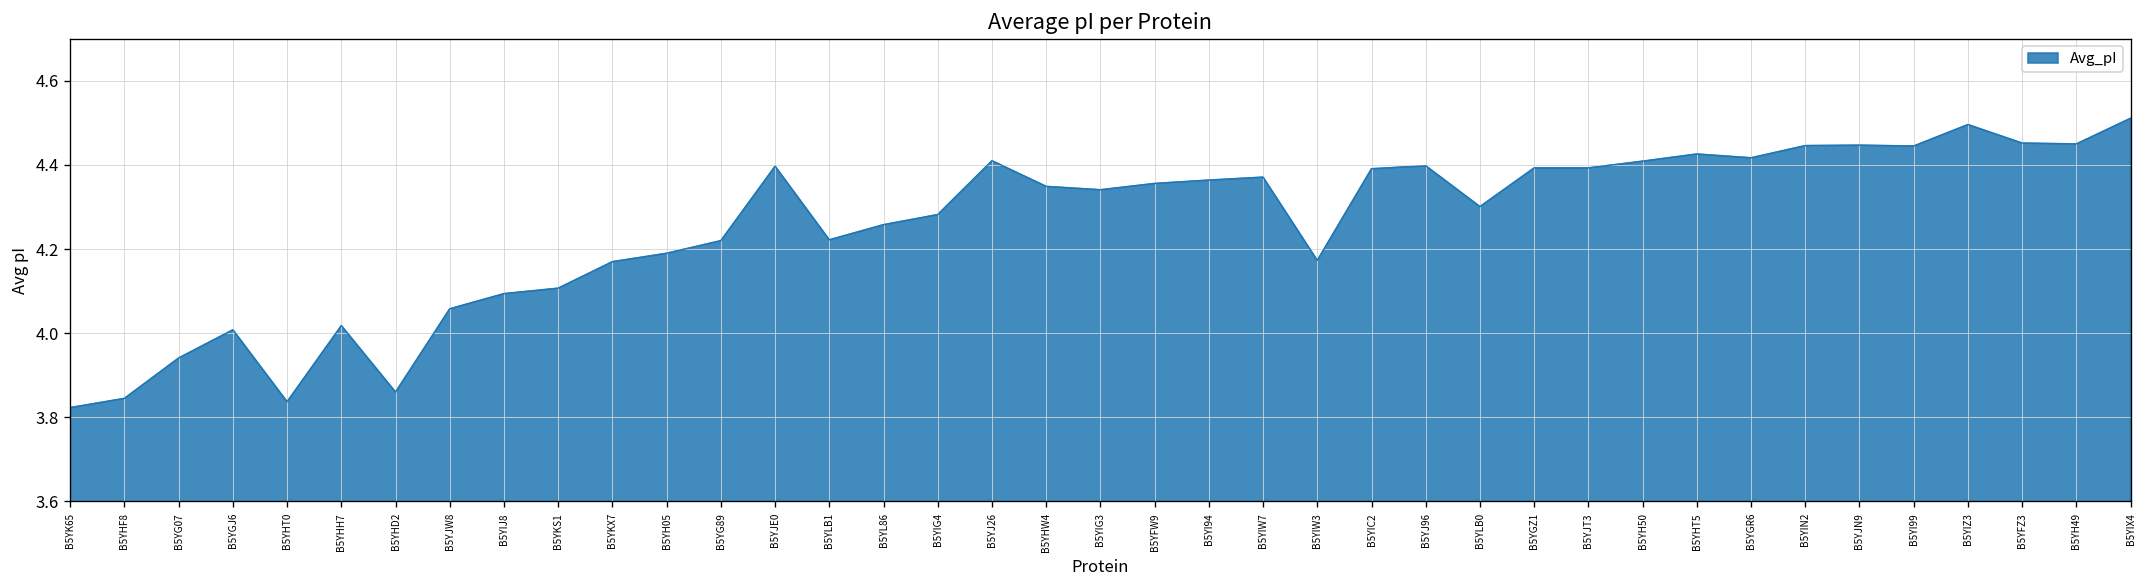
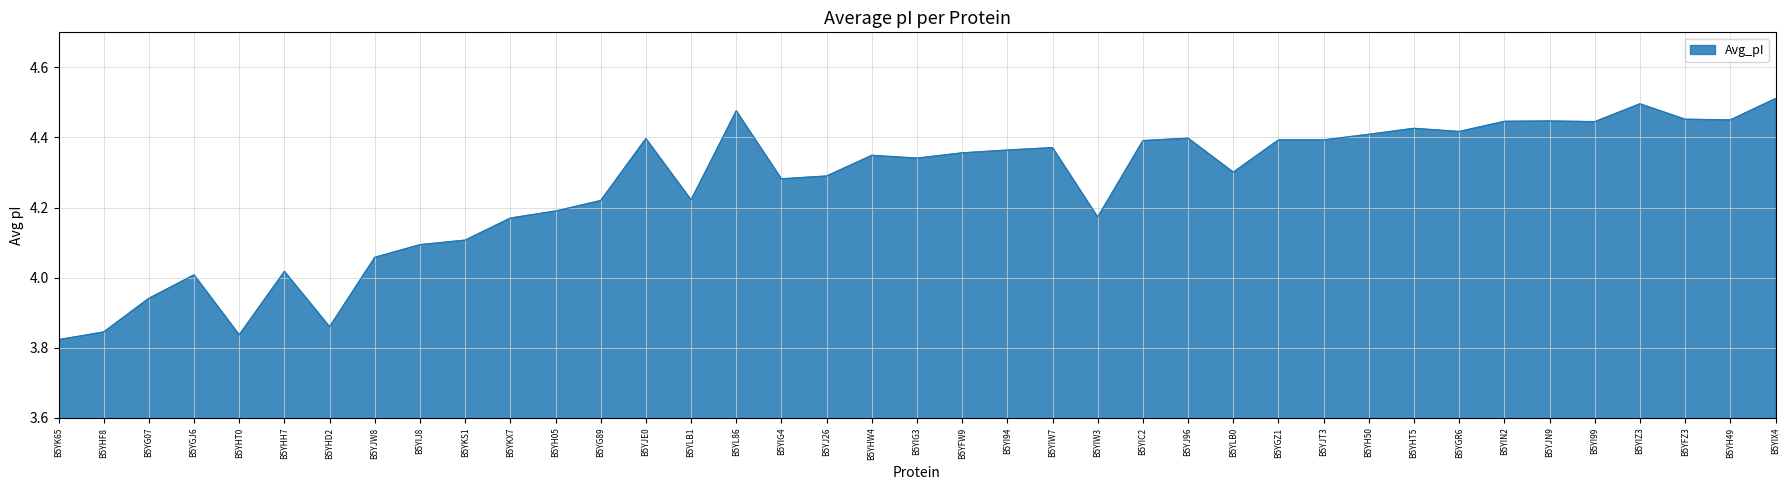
B5YL86: 4.26 -> 4.48
B5YJ26: 4.41 -> 4.29
